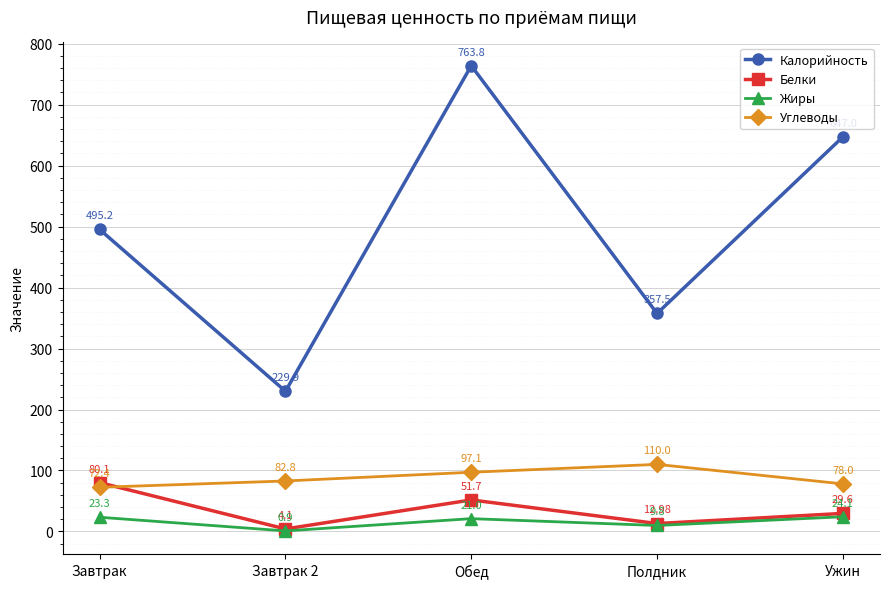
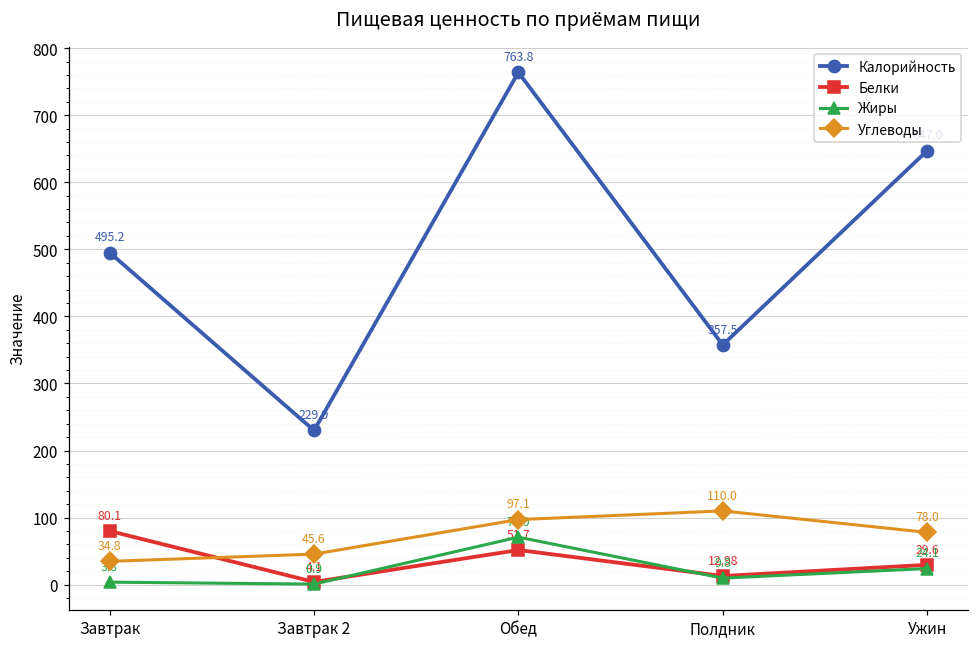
Жиры, Завтрак: 23.3 -> 3.8
Углеводы, Завтрак: 72.4 -> 34.8
Углеводы, Завтрак 2: 82.8 -> 45.6
Жиры, Обед: 21.0 -> 70.9
